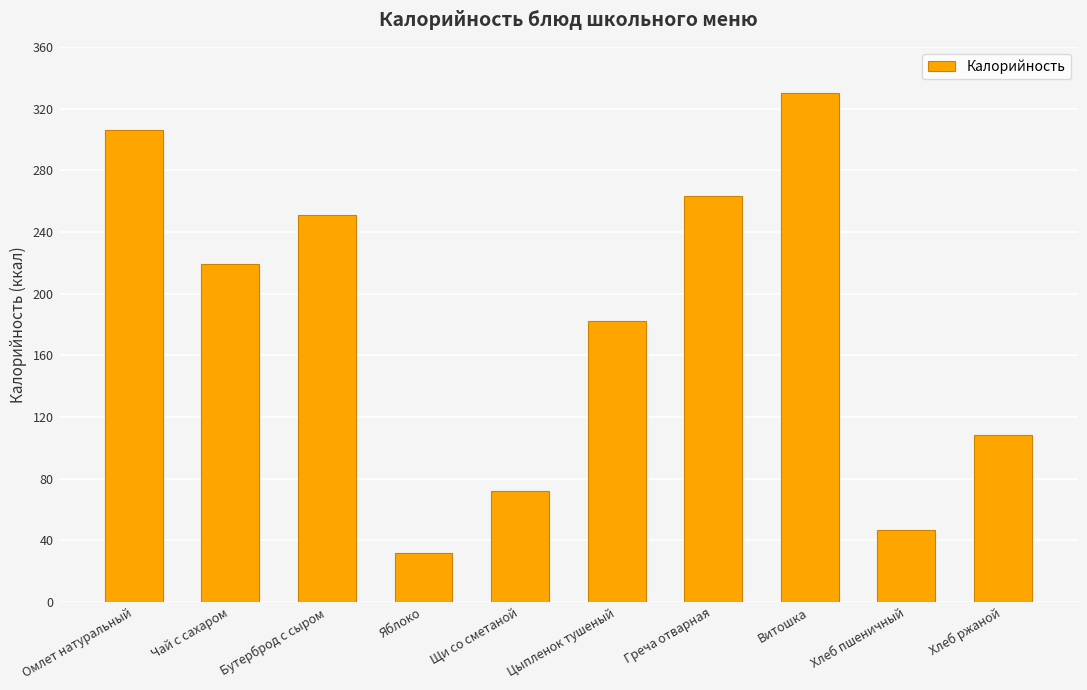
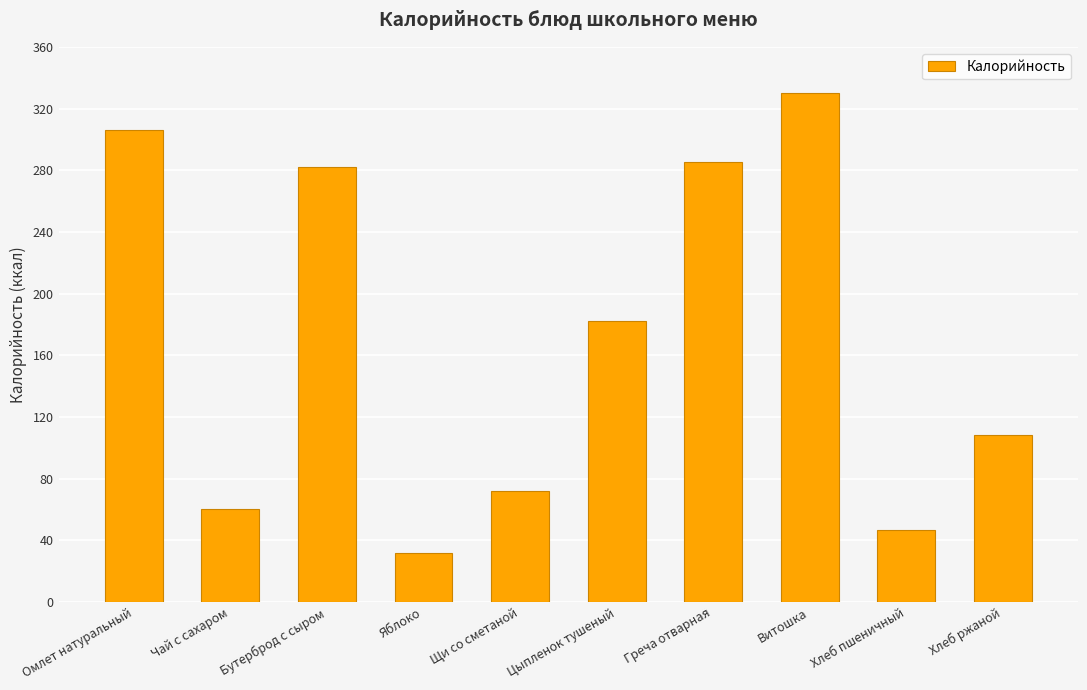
Чай с сахаром: 219 -> 60
Бутерброд с сыром: 251 -> 282
Греча отварная: 263 -> 285
